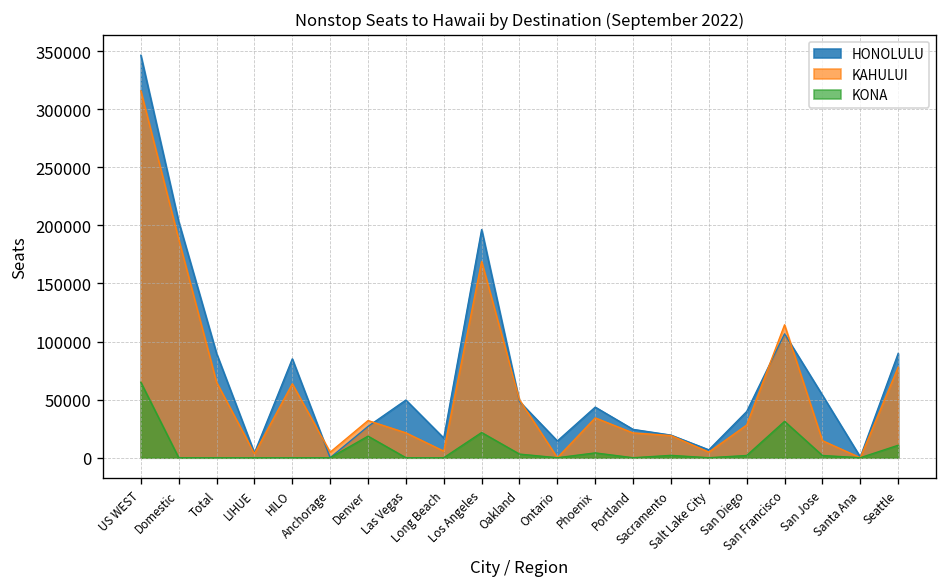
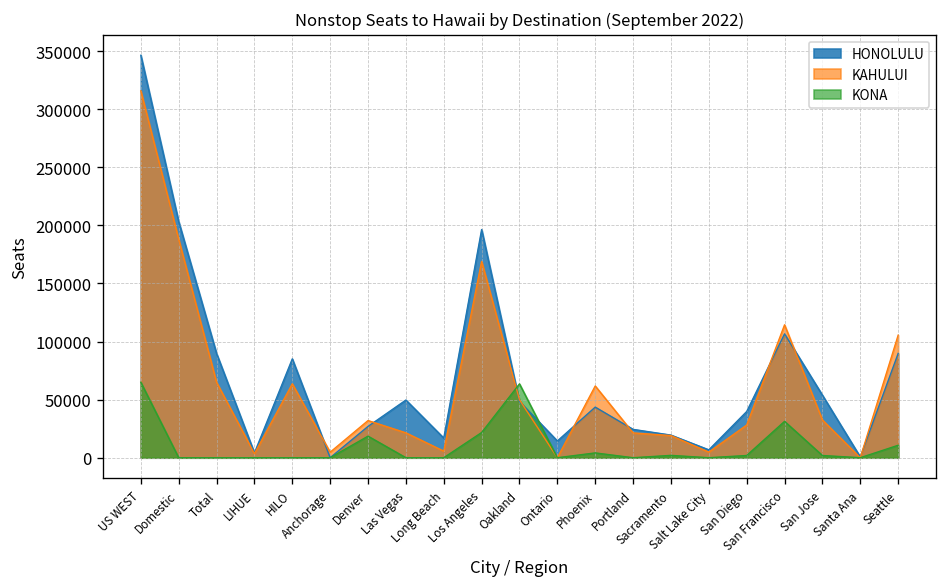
KONA, Oakland: 0 -> 60000
KAHULUI, Phoenix: 30000 -> 60000
KAHULUI, San Jose: 10000 -> 30000
KAHULUI, Seattle: 80000 -> 110000
